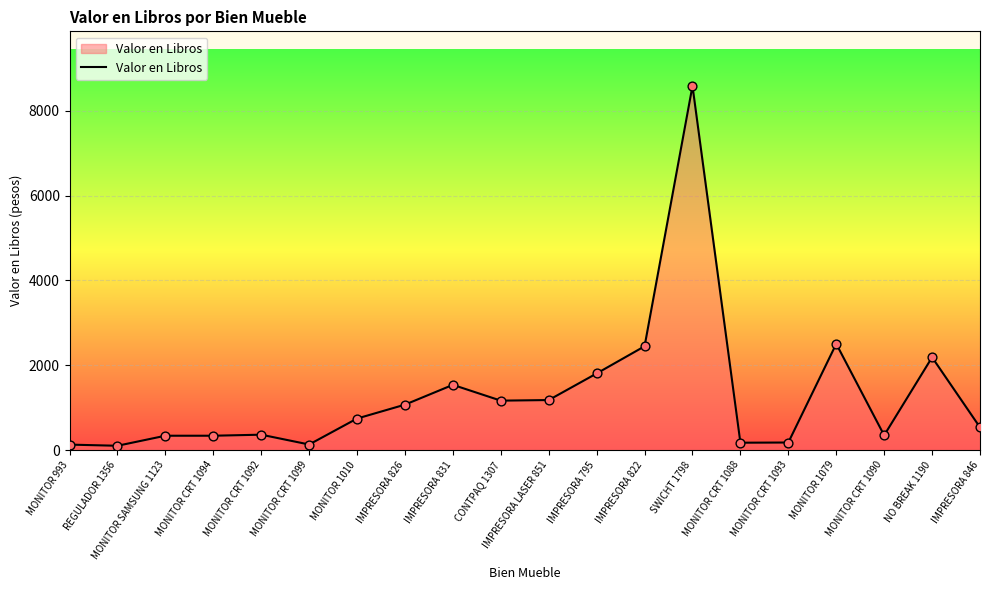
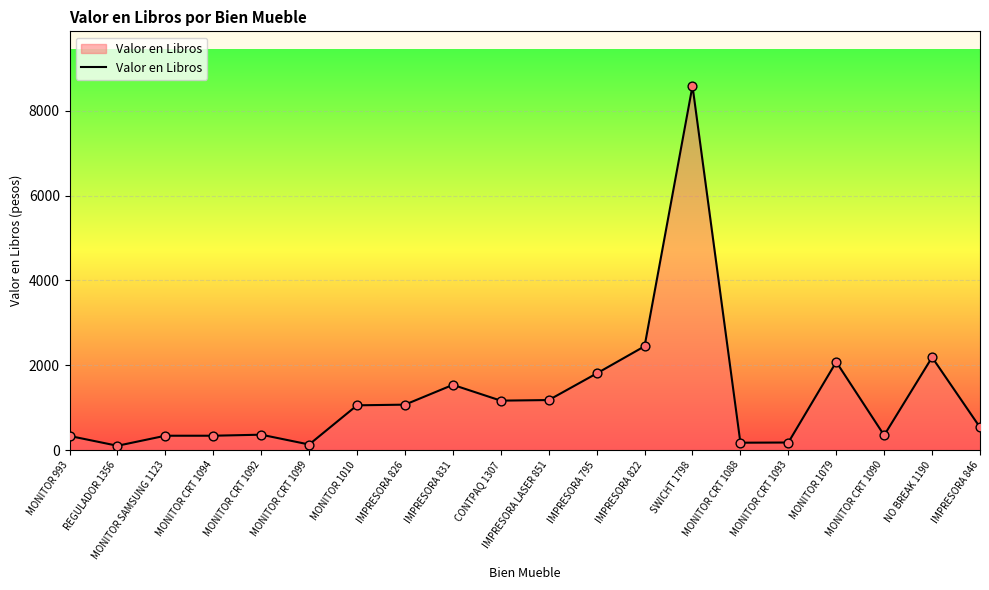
MONITOR 993: 100 -> 300
MONITOR 1010: 700 -> 1100
MONITOR 1079: 2500 -> 2100
